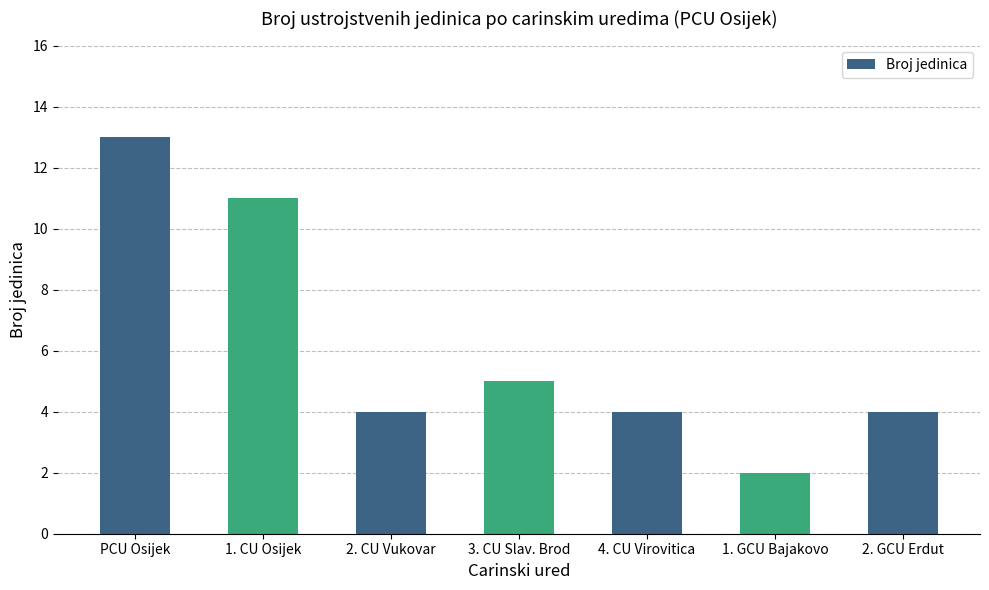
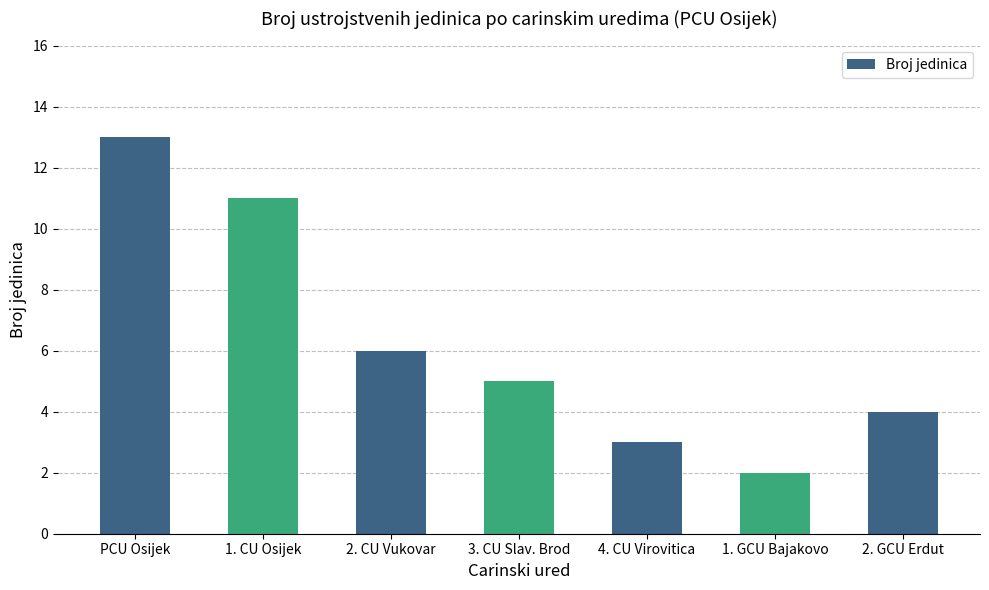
2. CU Vukovar: 4 -> 6
4. CU Virovitica: 4 -> 3
